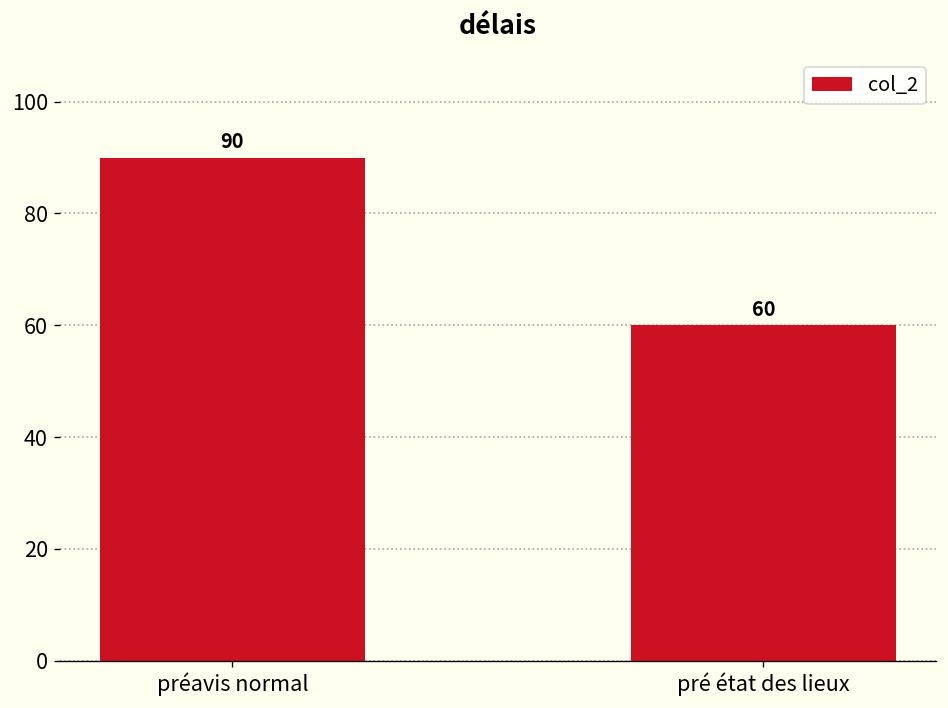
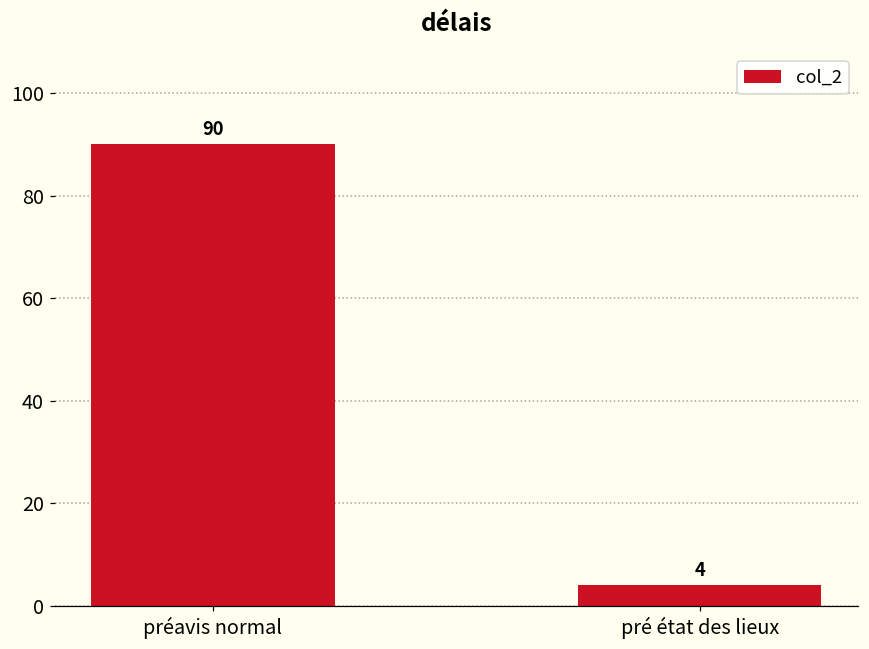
pré état des lieux: 60 -> 4
